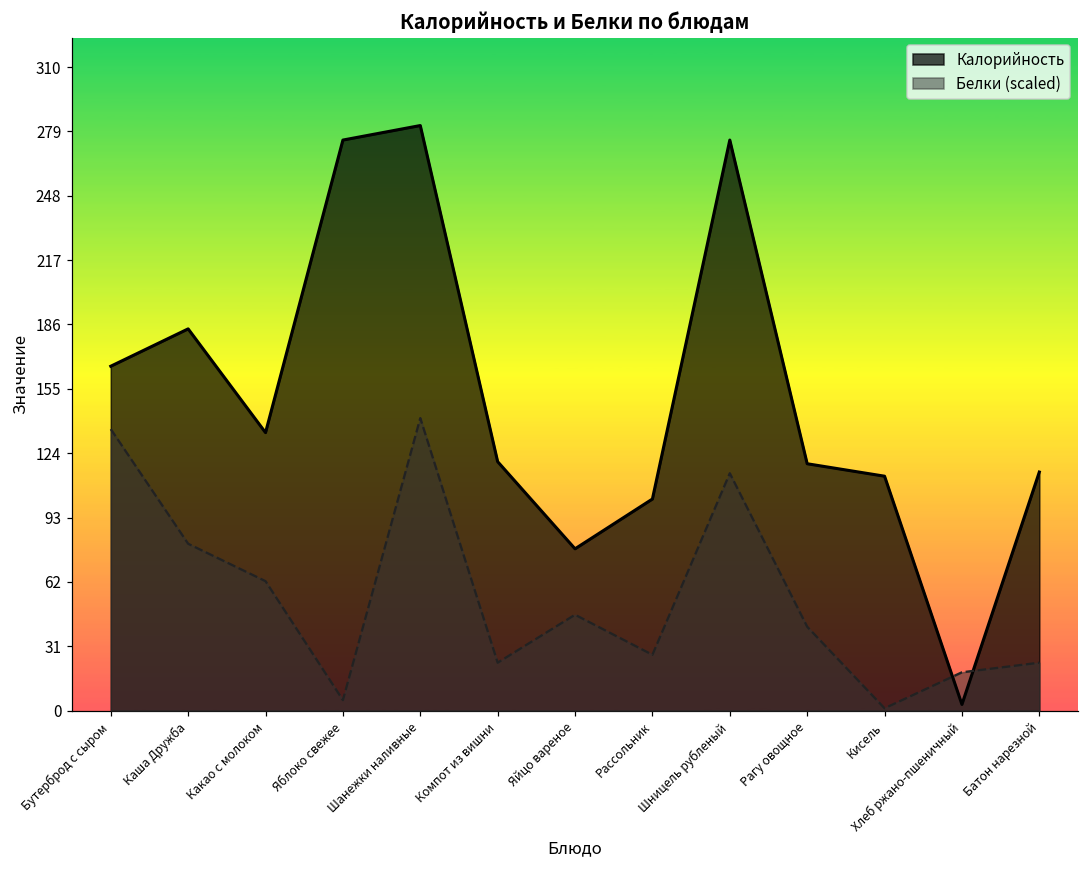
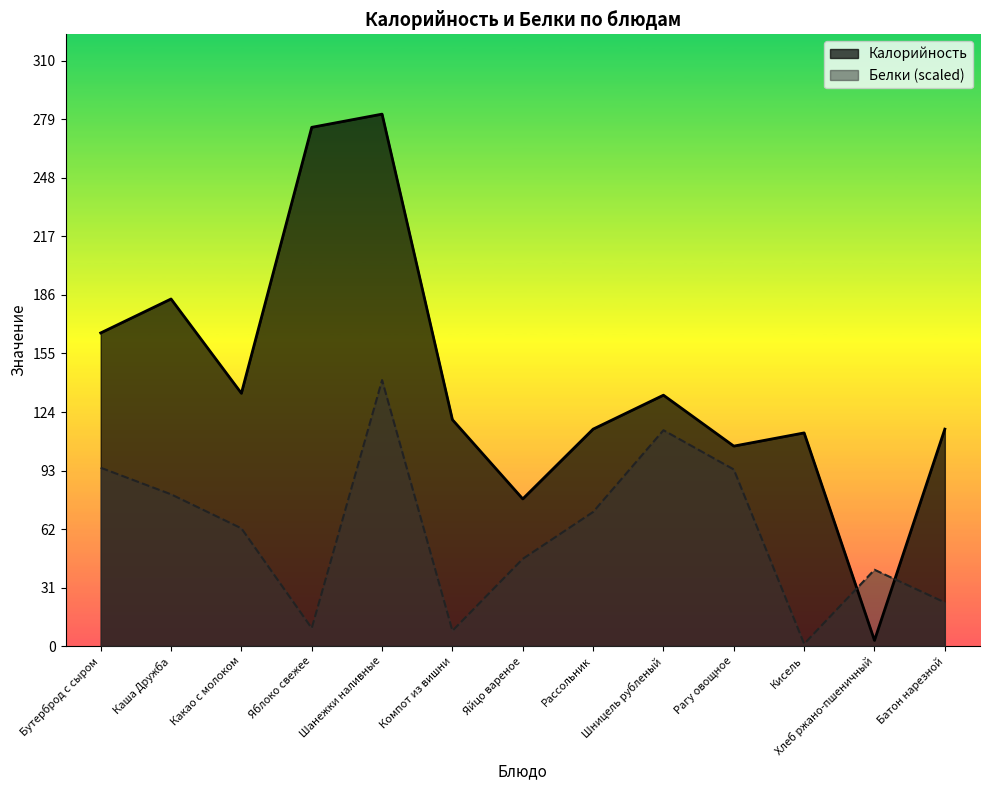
Белки (scaled), Бутерброд с сыром: 136 -> 95
Белки (scaled), Яблоко свежее: 5 -> 9
Белки (scaled), Компот из вишни: 23 -> 8
Калорийность, Рассольник: 102 -> 115
Белки (scaled), Рассольник: 27 -> 71
Калорийность, Шницель рубленый: 275 -> 133
Калорийность, Рагу овощное: 119 -> 106
Белки (scaled), Рагу овощное: 40 -> 94
Белки (scaled), Хлеб ржано-пшеничный: 18 -> 40
